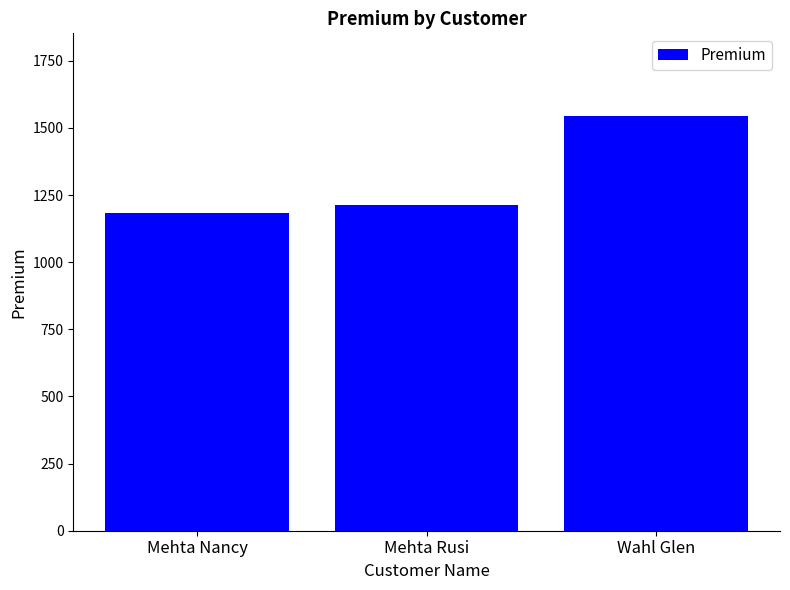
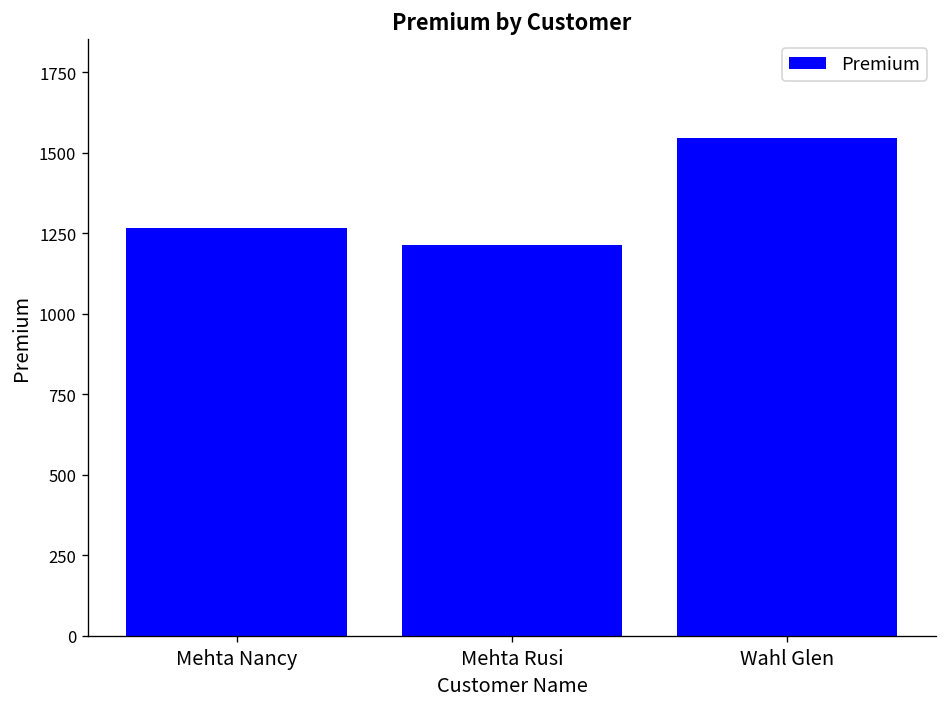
Mehta Nancy: 1180 -> 1260
